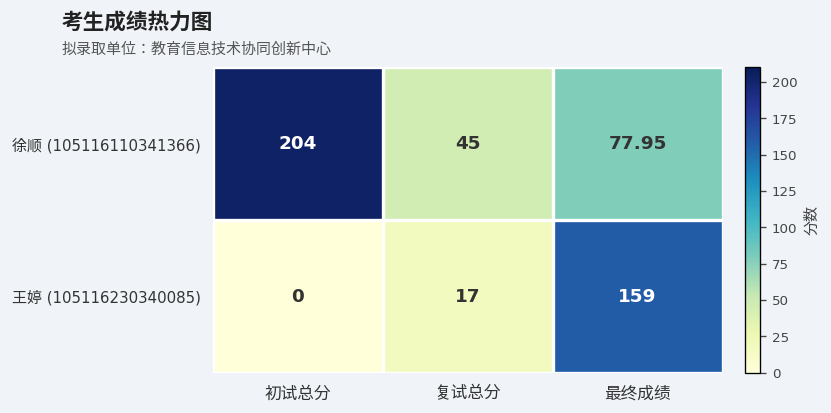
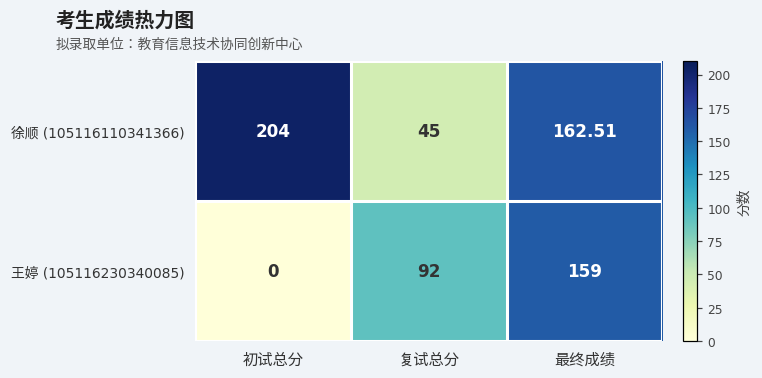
徐顺 (105116110341366), 最终成绩: 77.95 -> 162.51
王婷 (105116230340085), 复试总分: 17 -> 92
